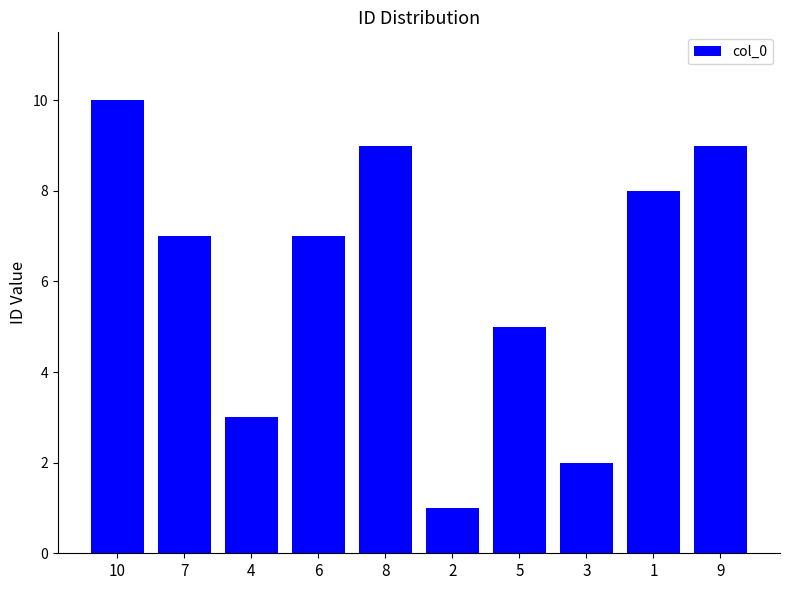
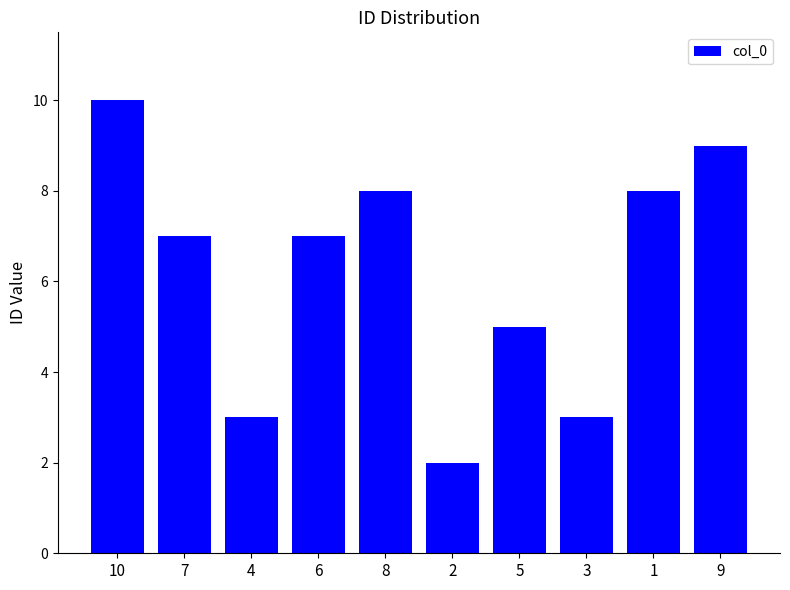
8: 9 -> 8
2: 1 -> 2
3: 2 -> 3
